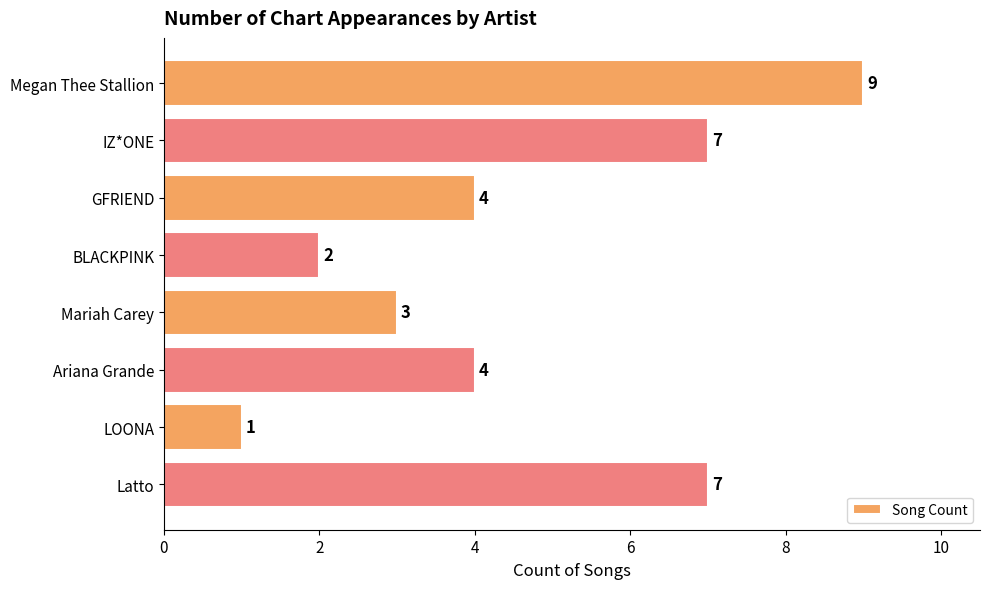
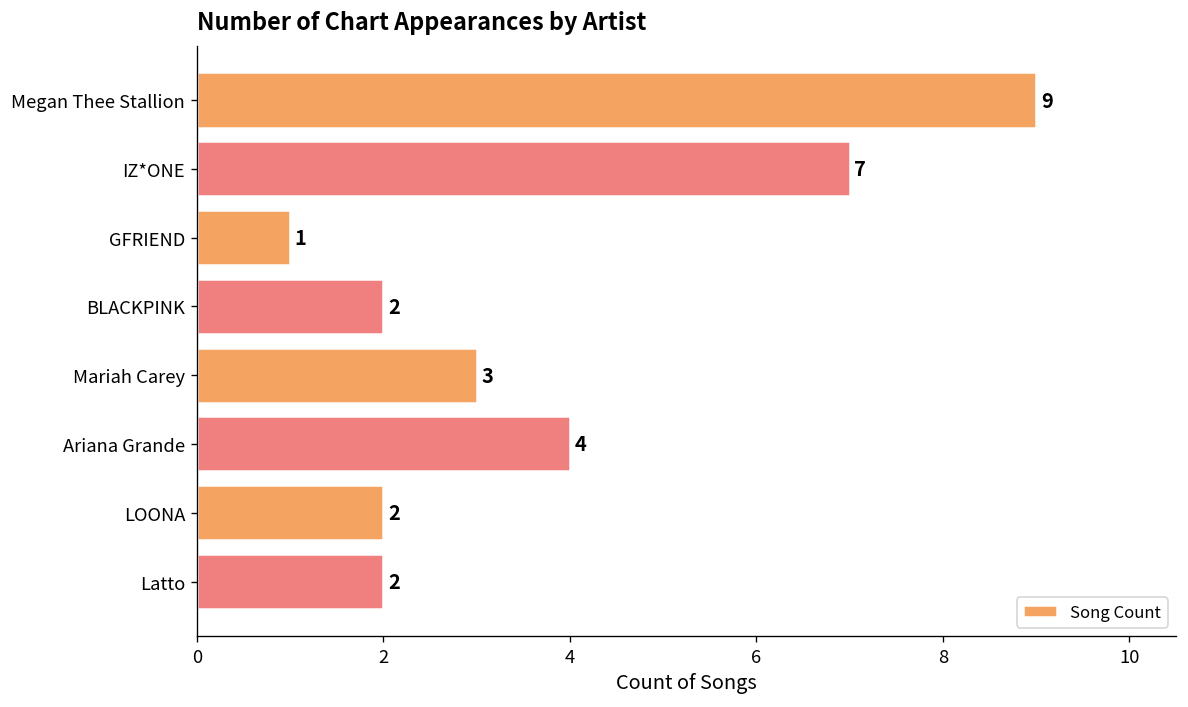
GFRIEND: 4 -> 1
LOONA: 1 -> 2
Latto: 7 -> 2
